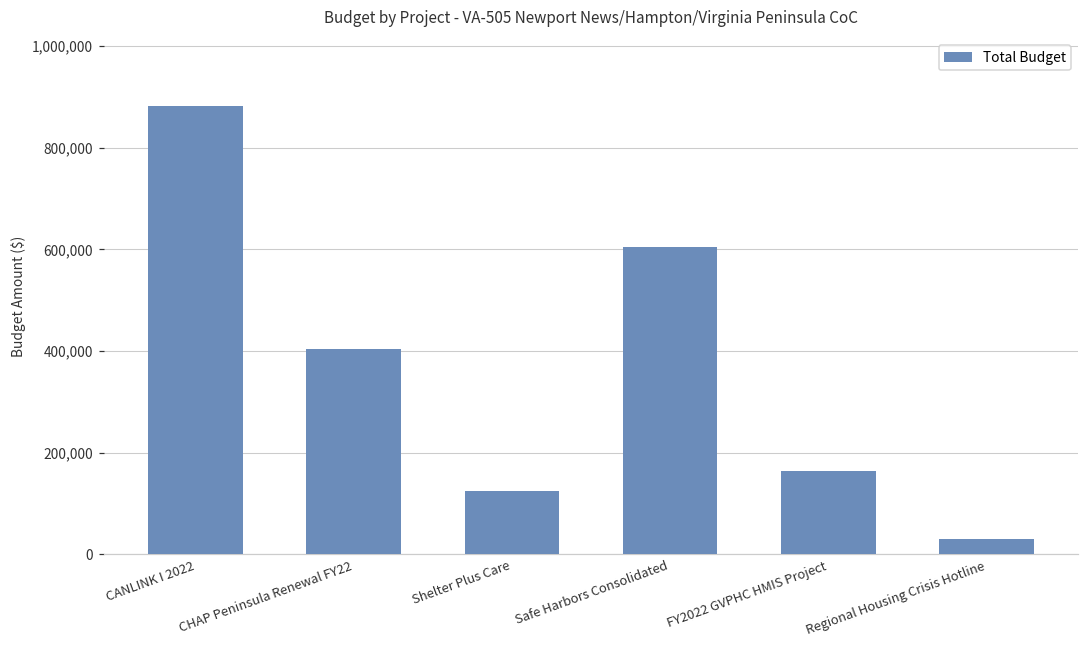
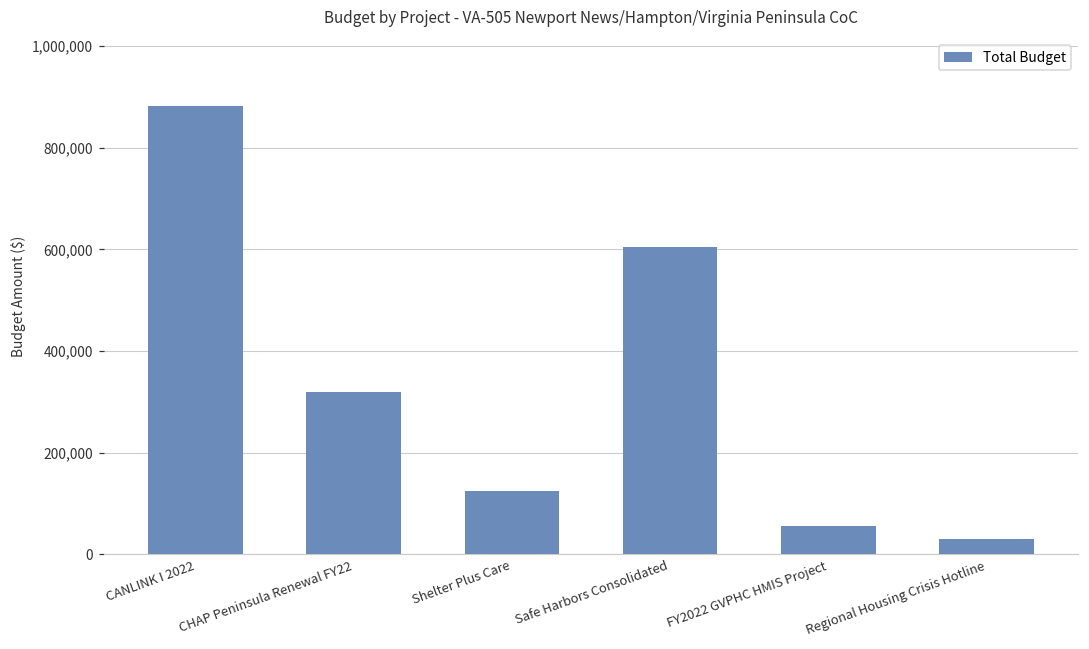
CHAP Peninsula Renewal FY22: 400,000 -> 320,000
FY2022 GVPHC HMIS Project: 160,000 -> 60,000
